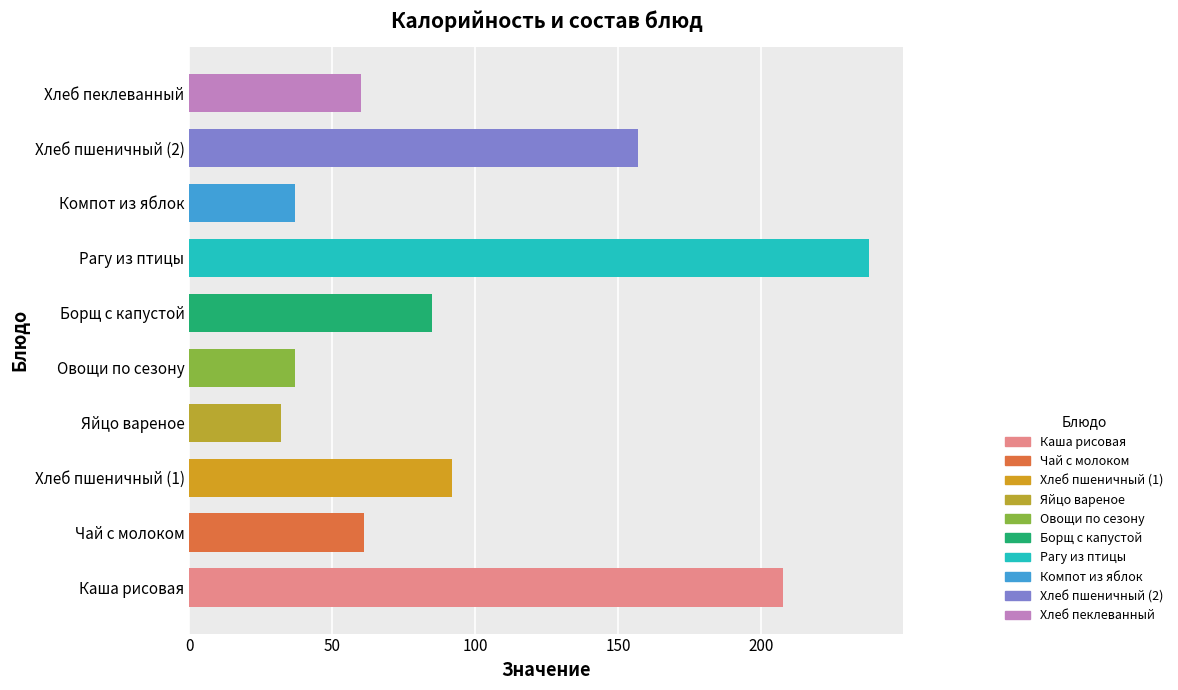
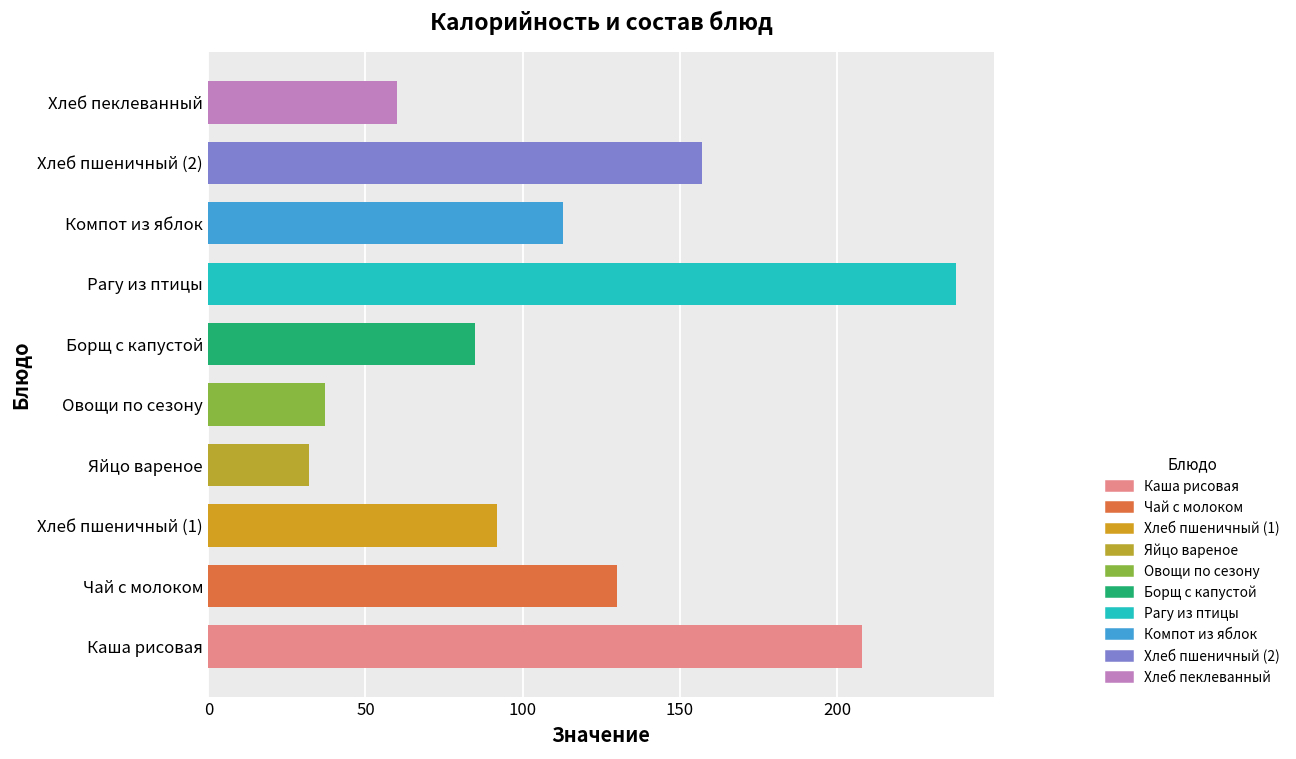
Компот из яблок: 37 -> 113
Чай с молоком: 61 -> 130
